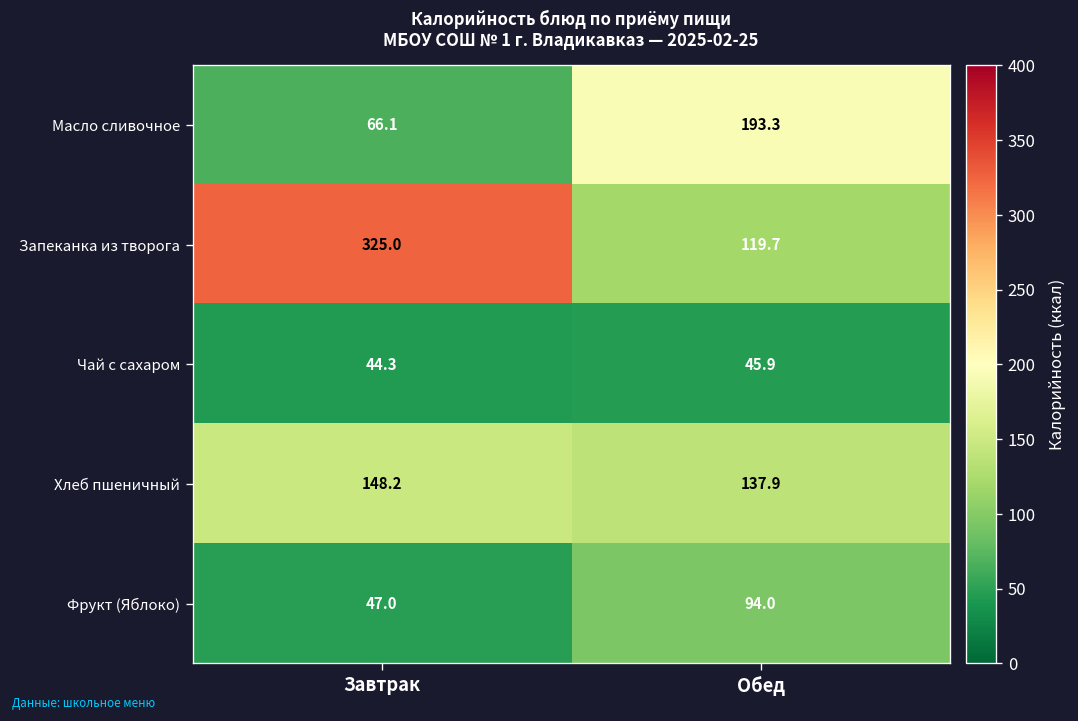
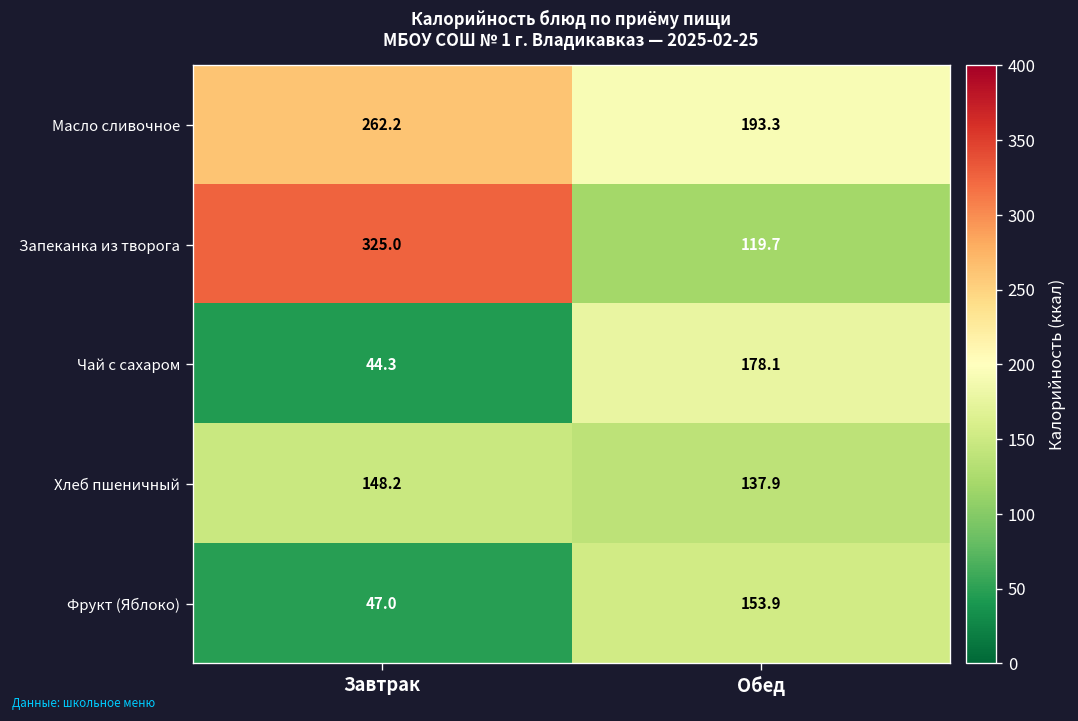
Масло сливочное, Завтрак: 66.1 -> 262.2
Чай с сахаром, Обед: 45.9 -> 178.1
Фрукт (Яблоко), Обед: 94.0 -> 153.9
